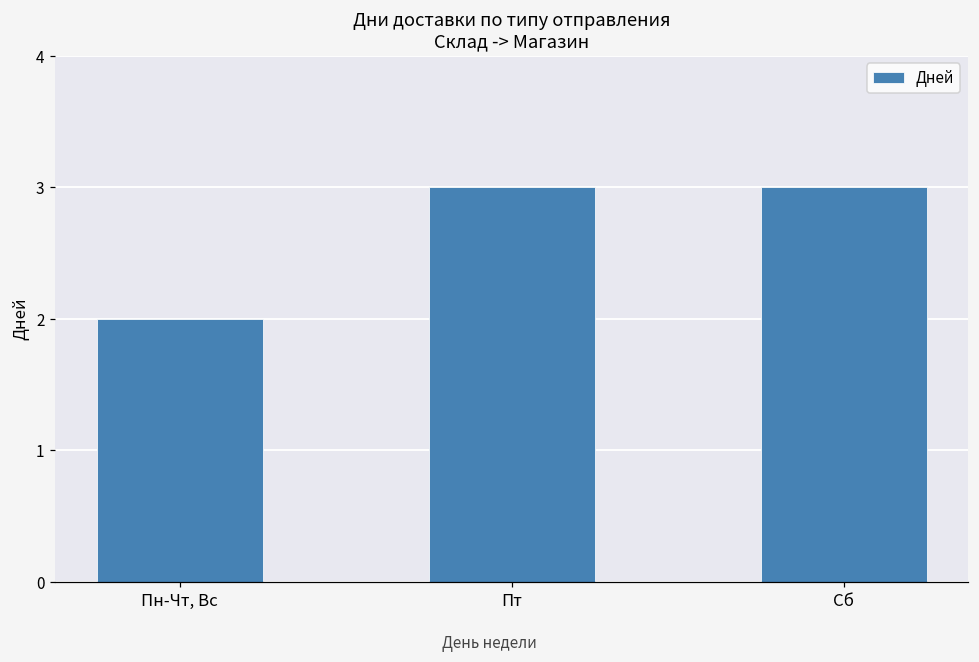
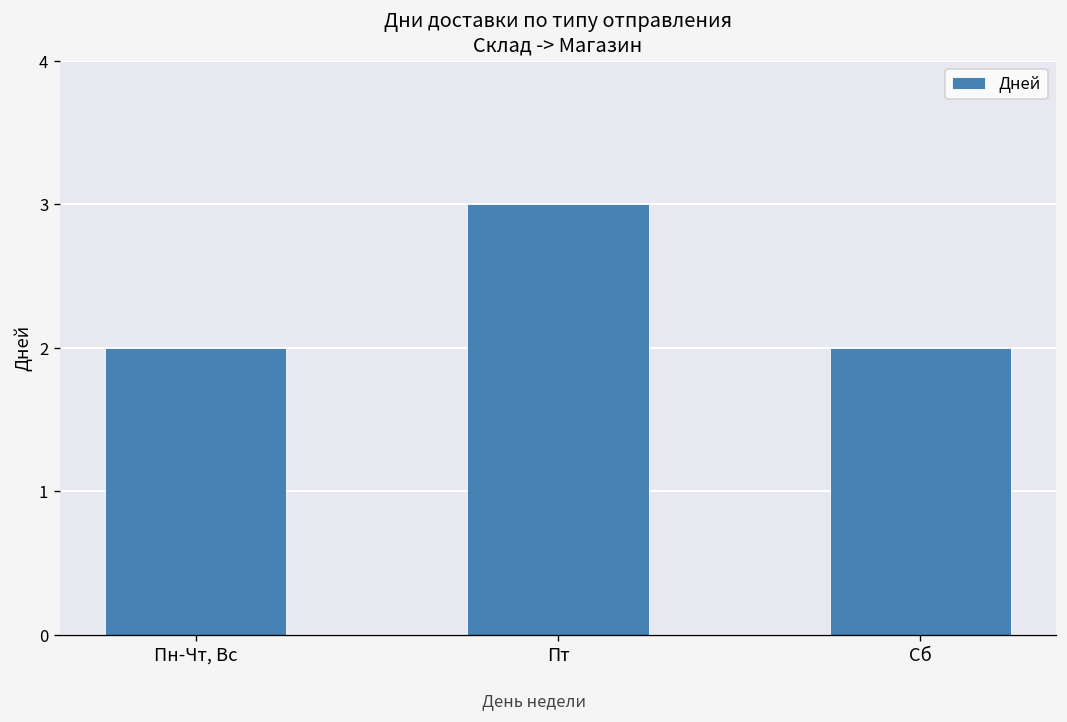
Сб: 3 -> 2
